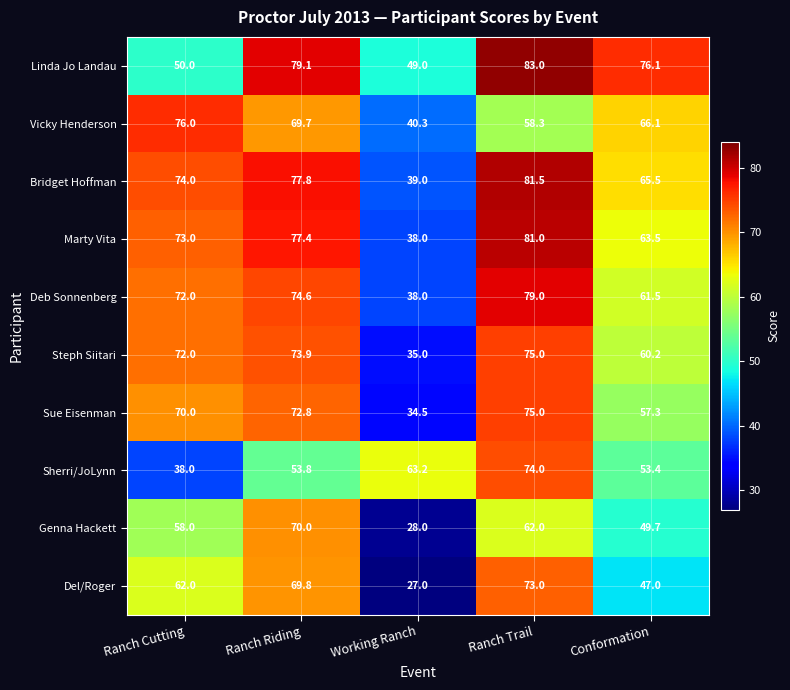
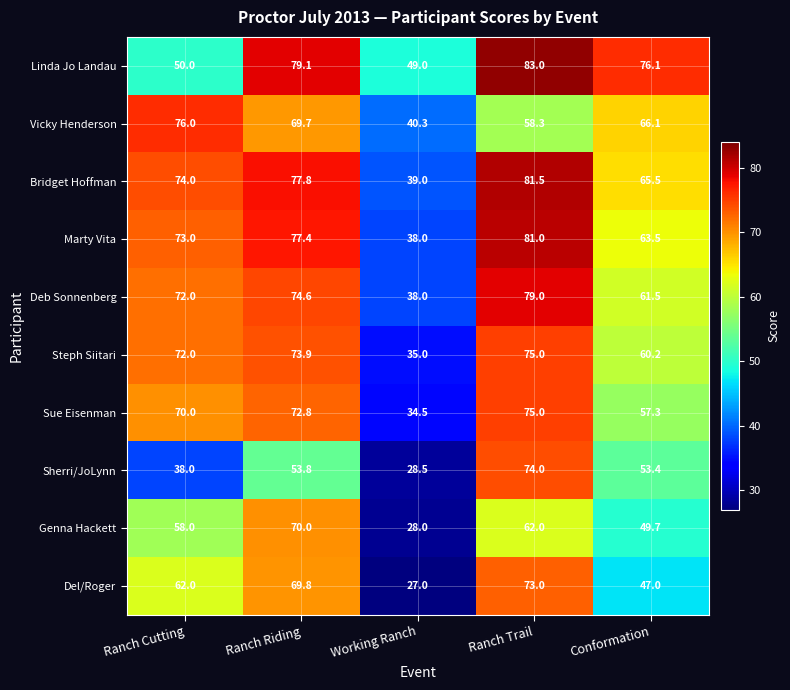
Sherri/JoLynn, Working Ranch: 63.2 -> 28.5
